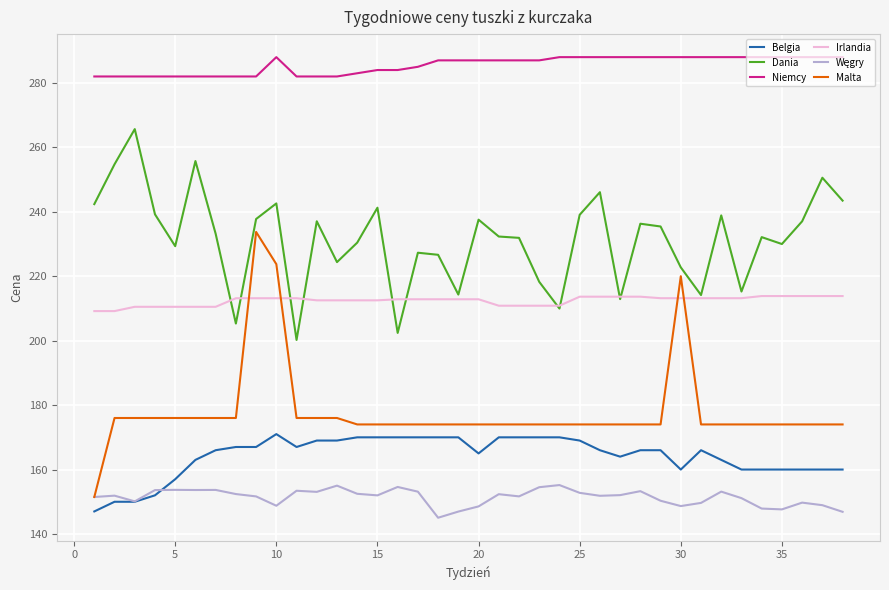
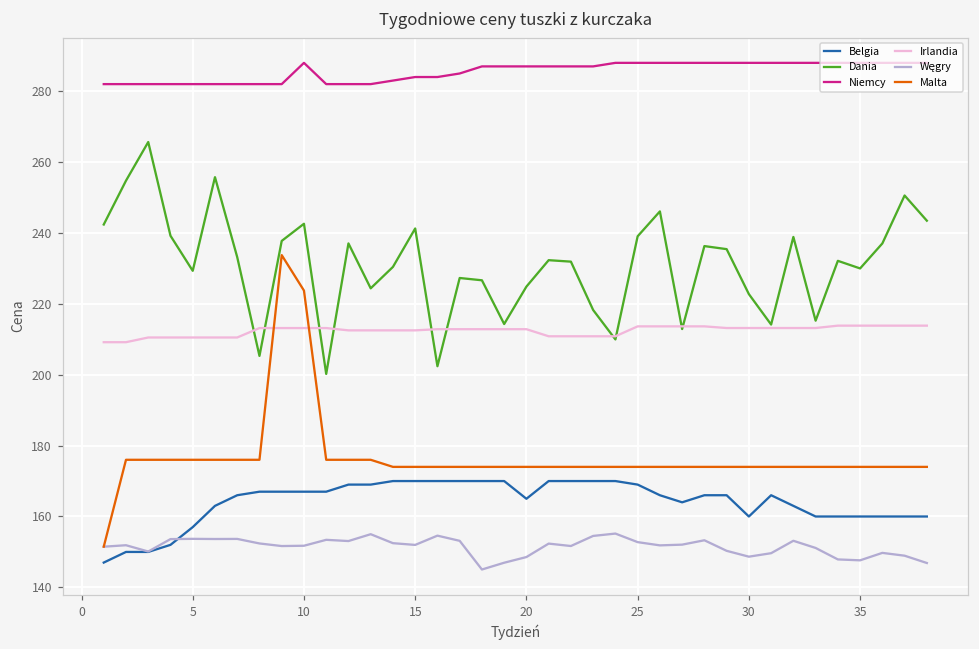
Belgia, 10: 171 -> 167
Węgry, 10: 149 -> 152
Dania, 20: 238 -> 225
Malta, 30: 220 -> 174
